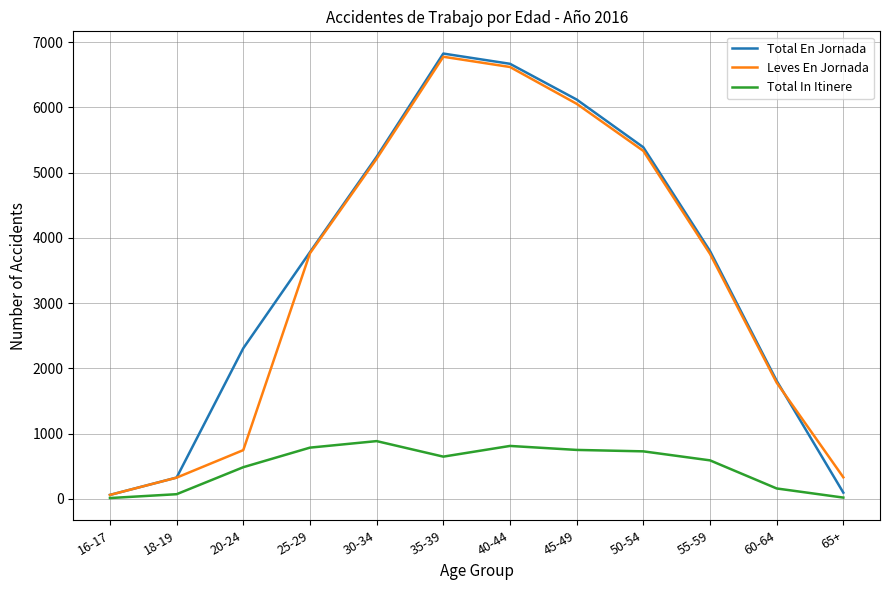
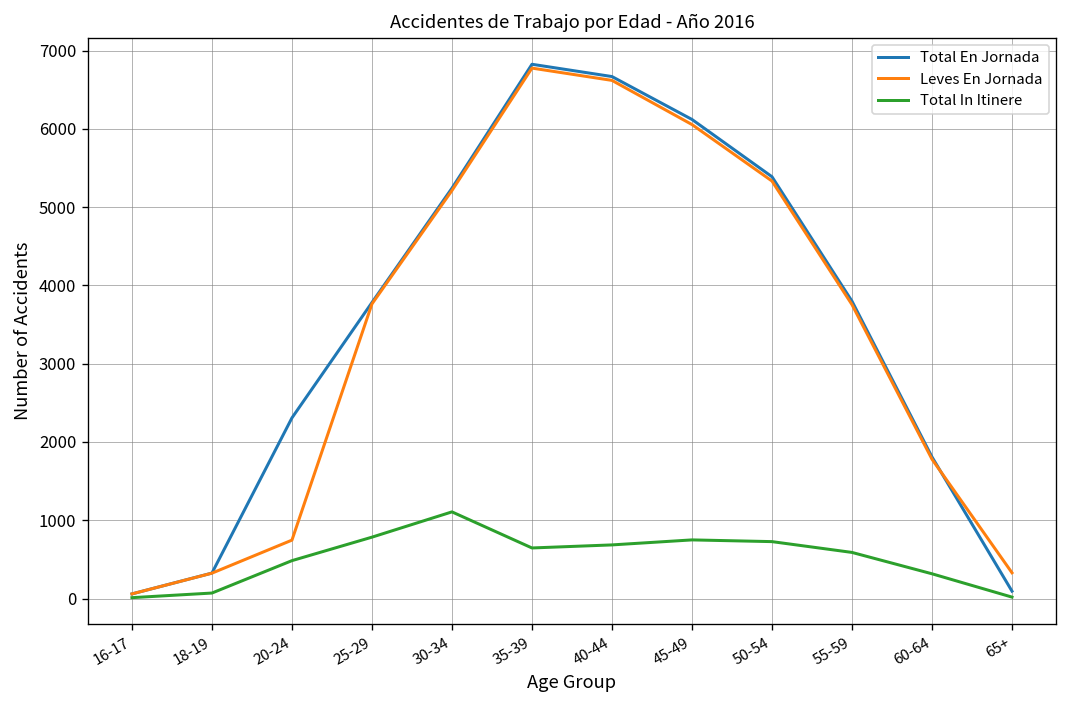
Total In Itinere, 30-34: 900 -> 1100
Total In Itinere, 40-44: 800 -> 700
Total In Itinere, 60-64: 200 -> 300
